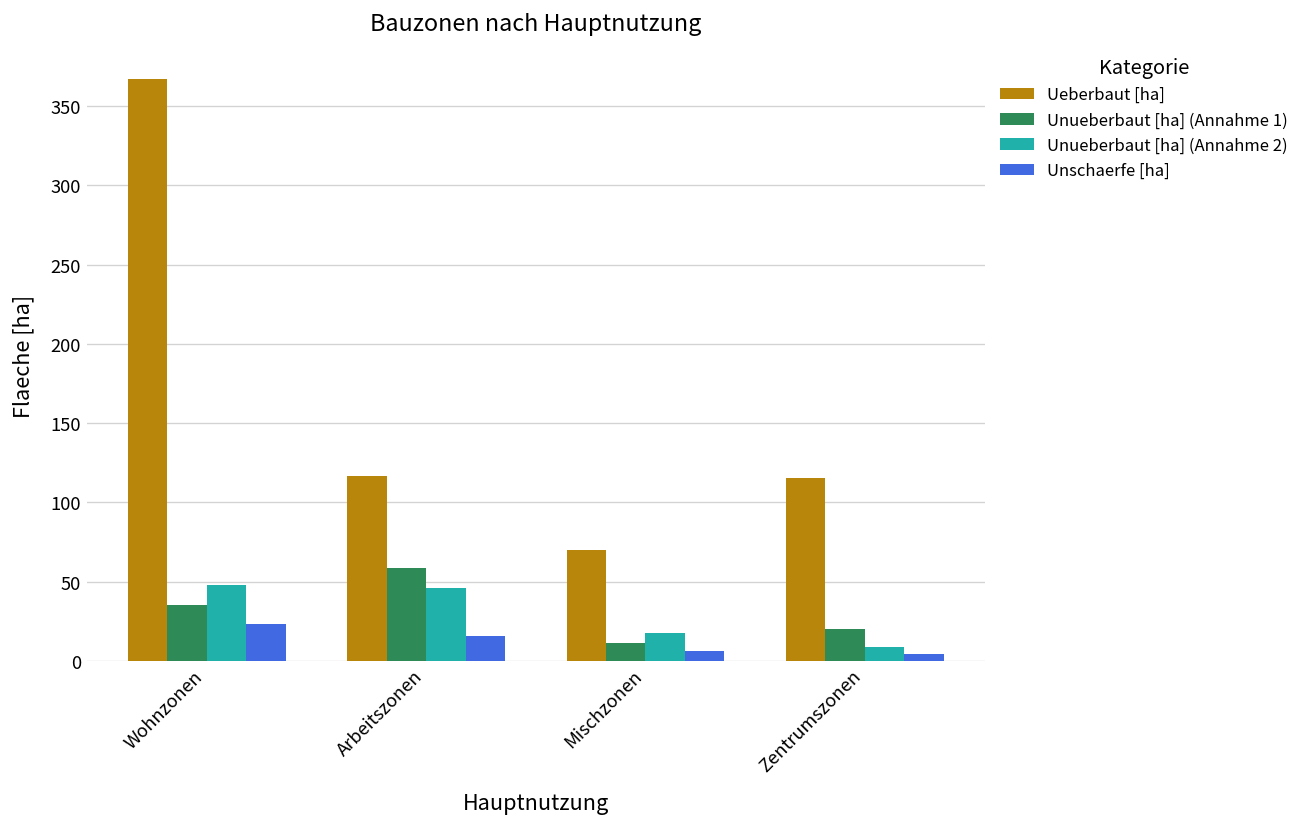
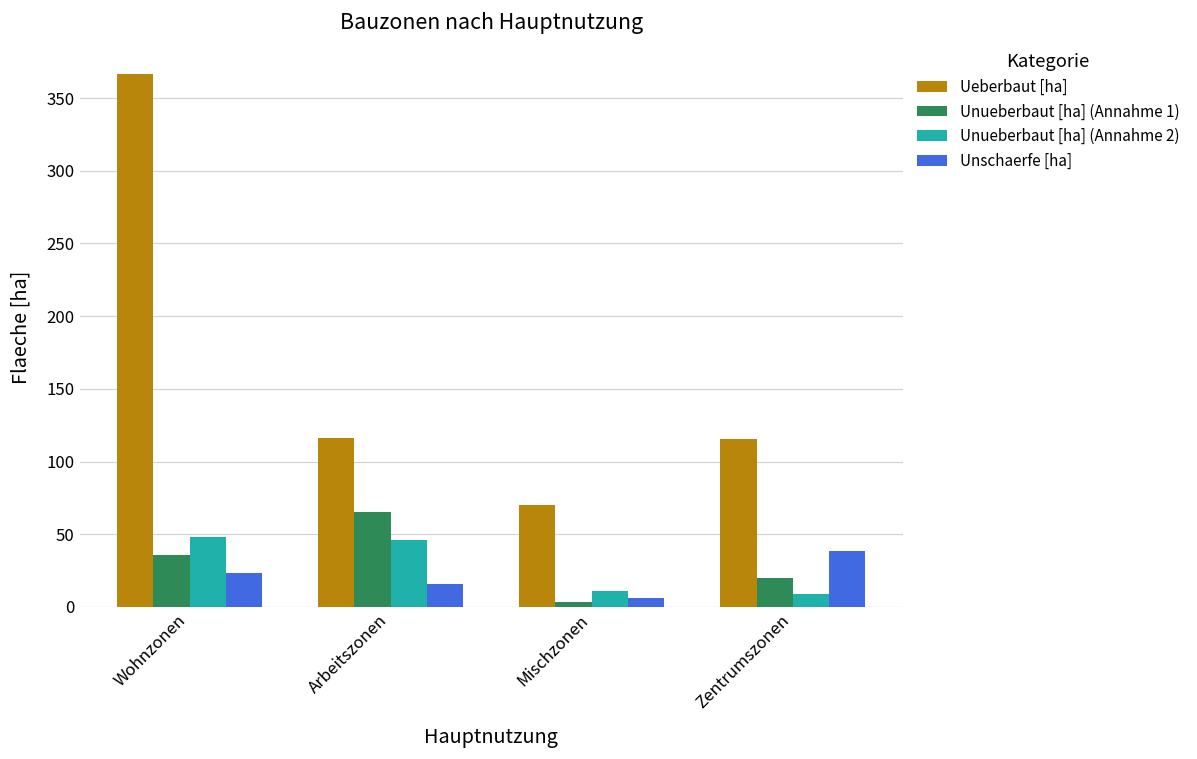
Unueberbaut [ha] (Annahme 1), Arbeitszonen: 59 -> 65
Unueberbaut [ha] (Annahme 1), Mischzonen: 12 -> 3
Unueberbaut [ha] (Annahme 2), Mischzonen: 18 -> 11
Unschaerfe [ha], Zentrumszonen: 5 -> 38
